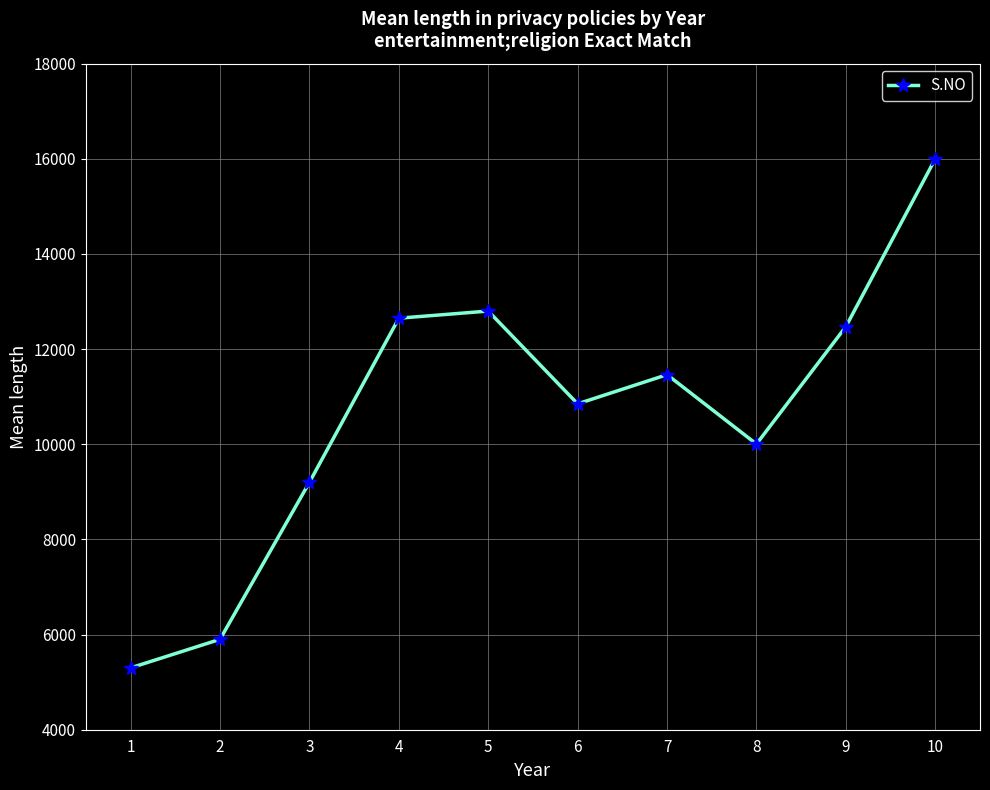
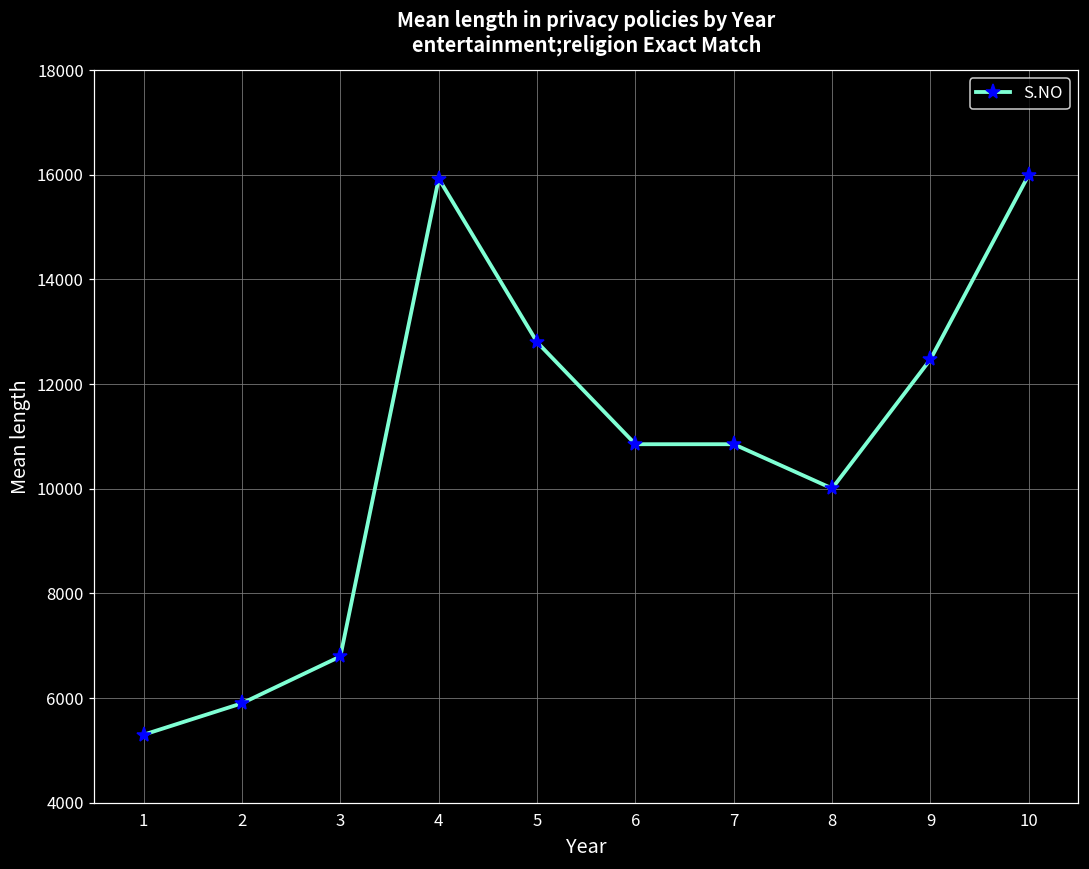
3: 9200 -> 6800
4: 12700 -> 15900
7: 11500 -> 10900
